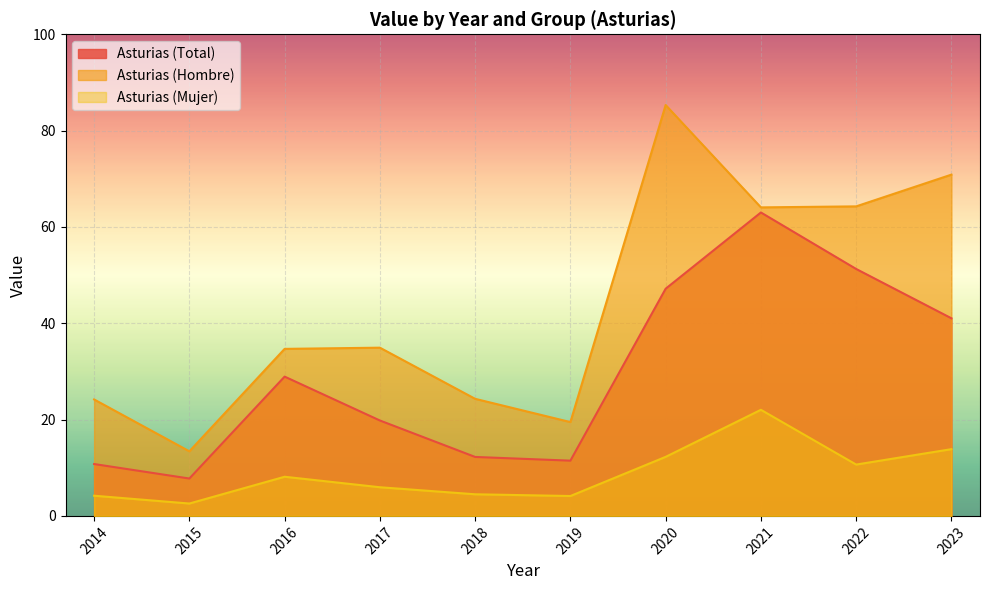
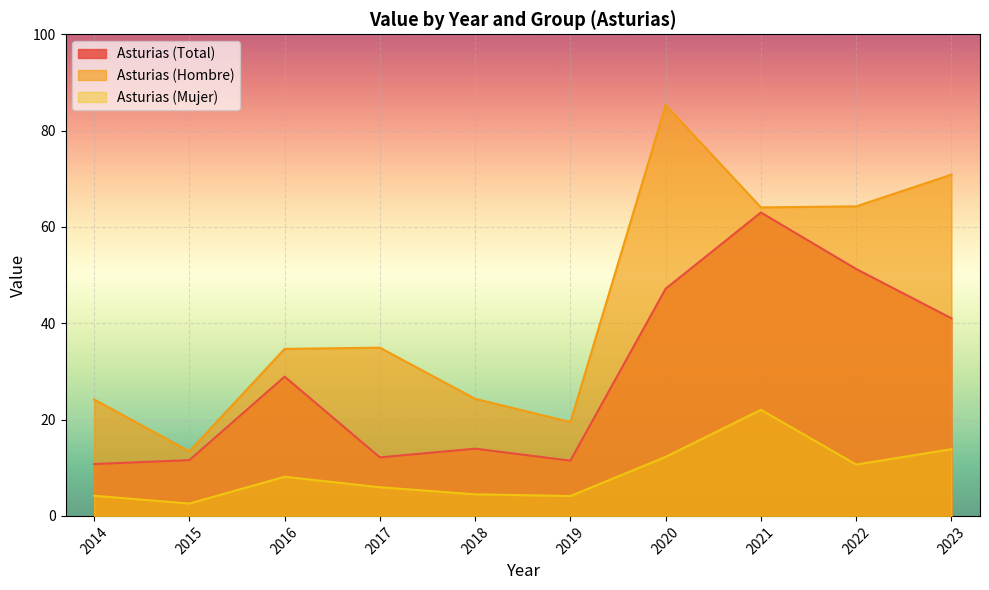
Asturias (Total), 2015: 8 -> 12
Asturias (Total), 2017: 20 -> 12
Asturias (Total), 2018: 12 -> 14
